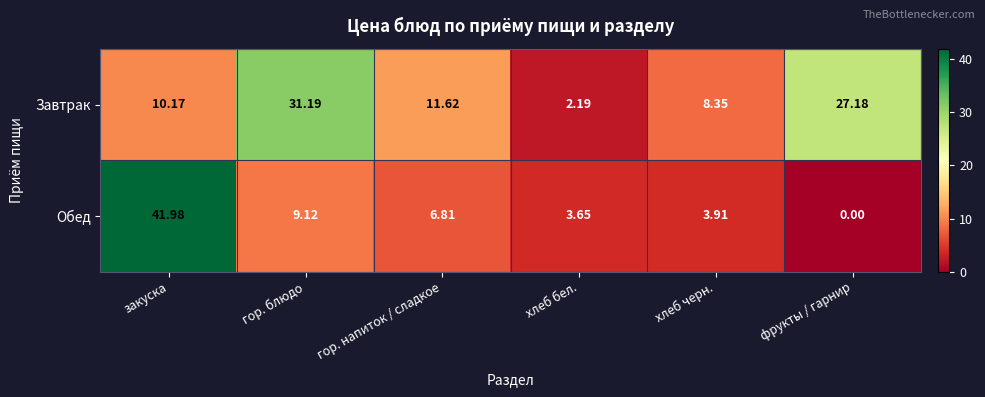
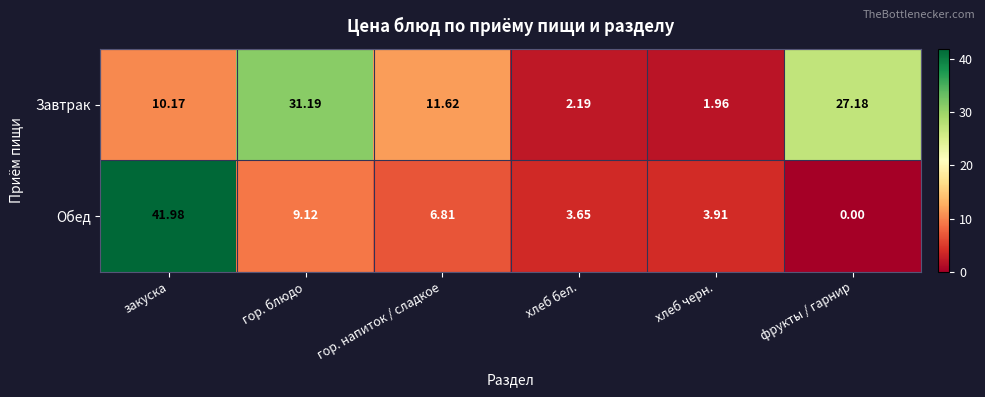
Завтрак, хлеб черн.: 8.35 -> 1.96
